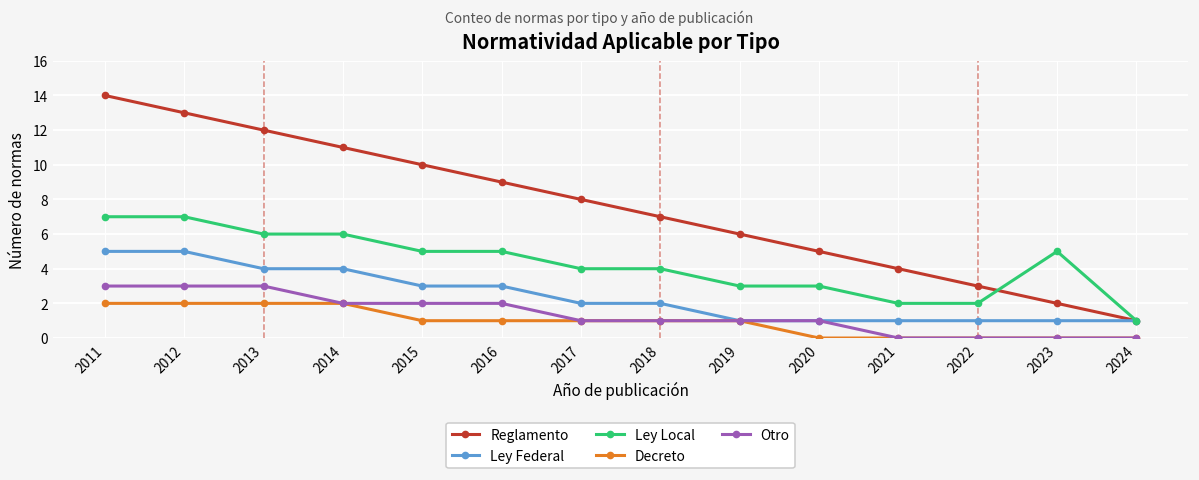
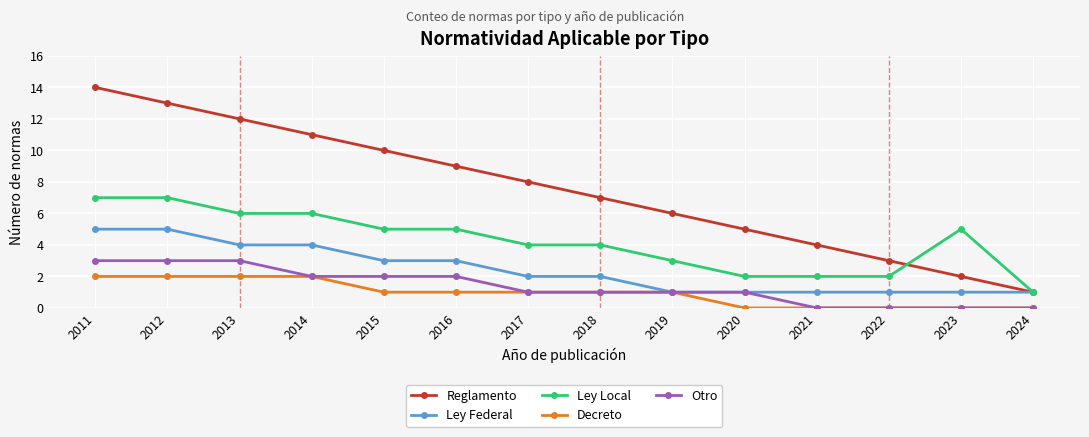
Ley Local, 2020: 3 -> 2
